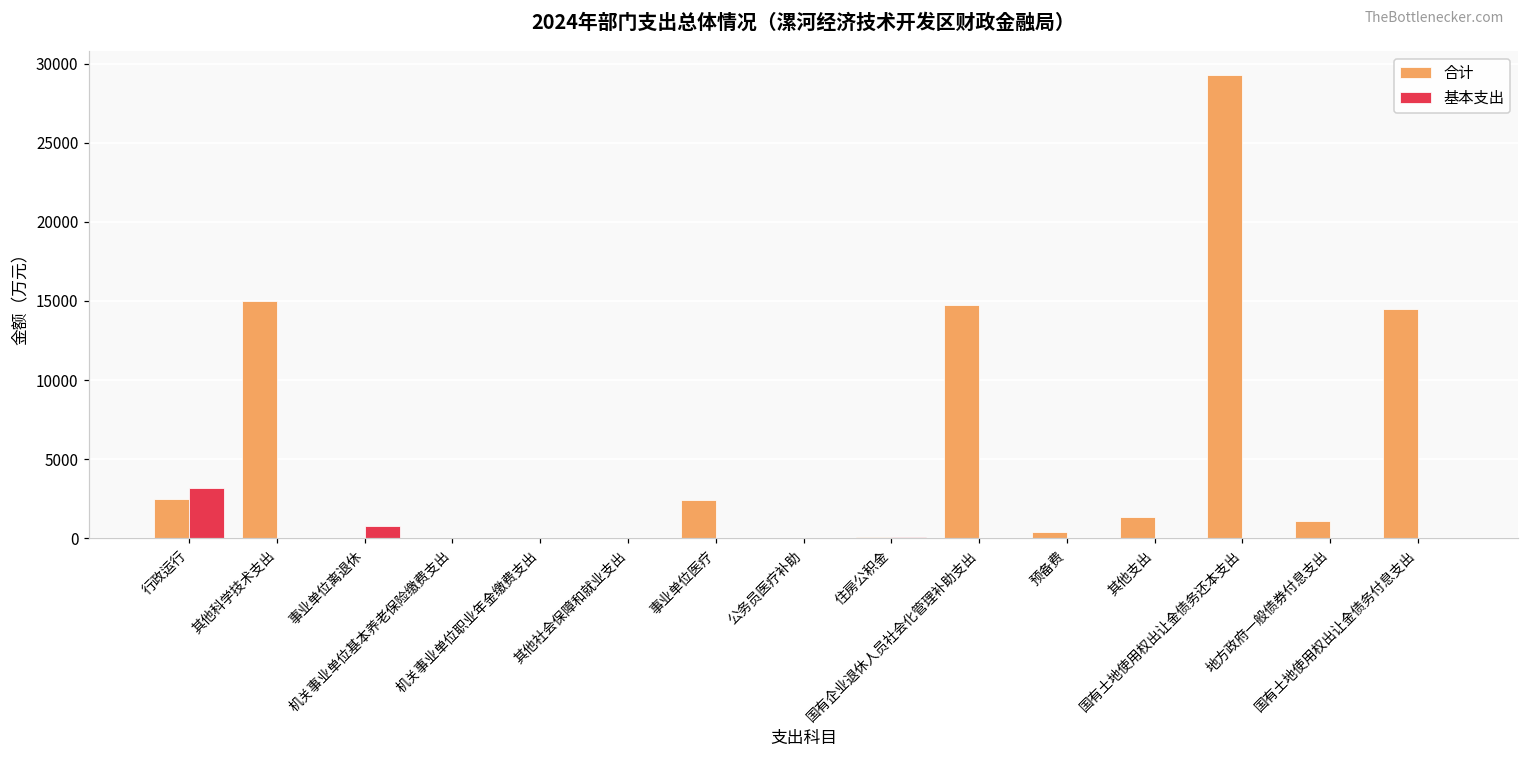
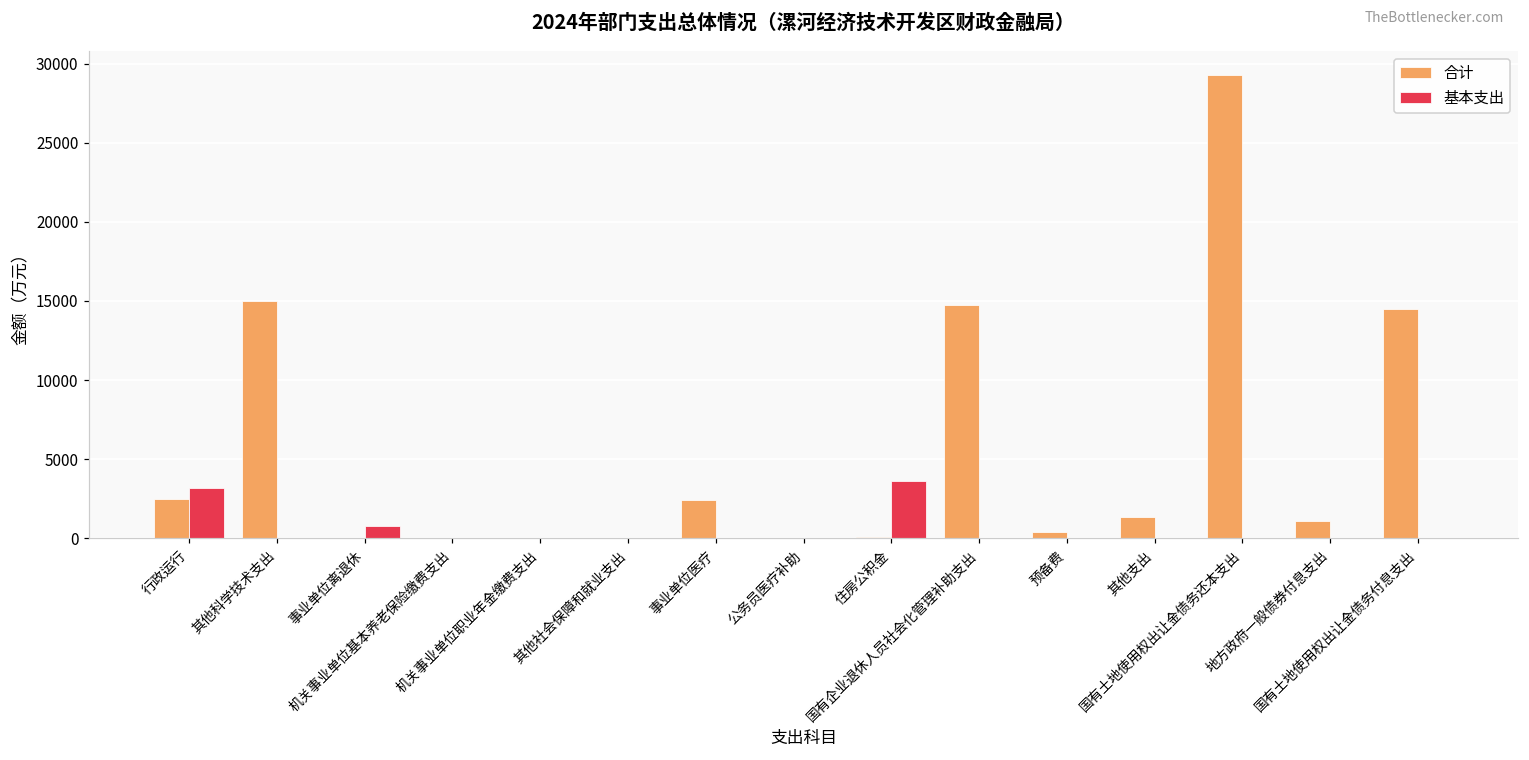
基本支出, 住房公积金: 0 -> 3600
